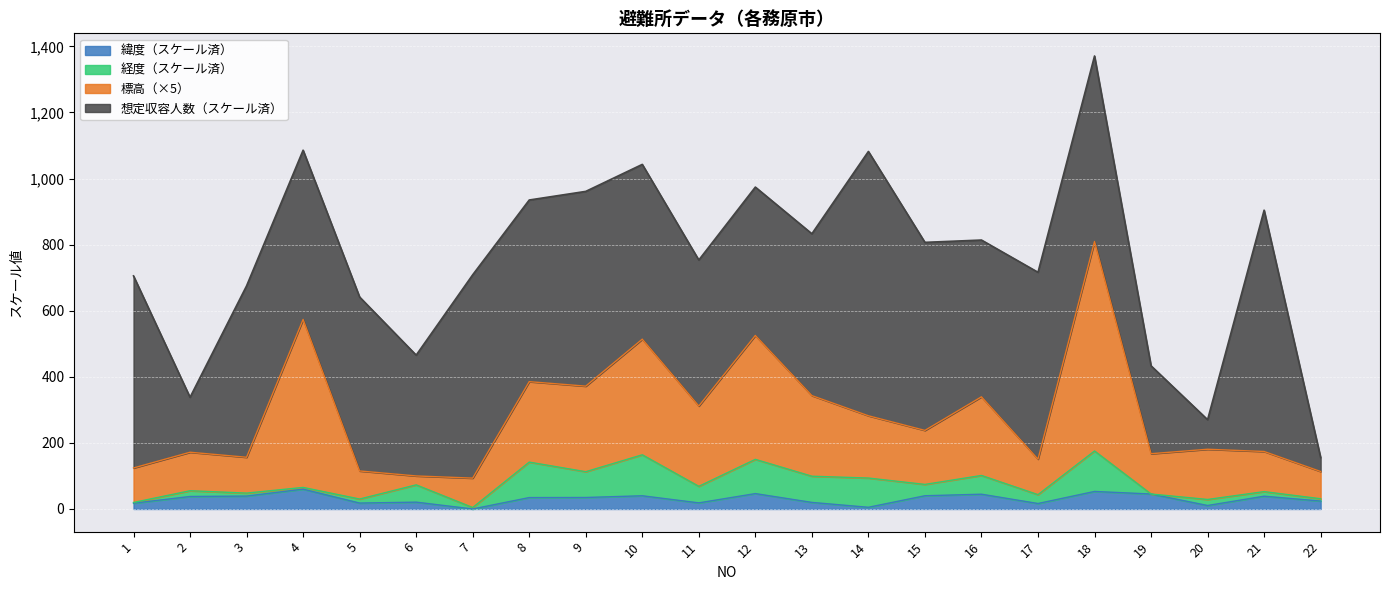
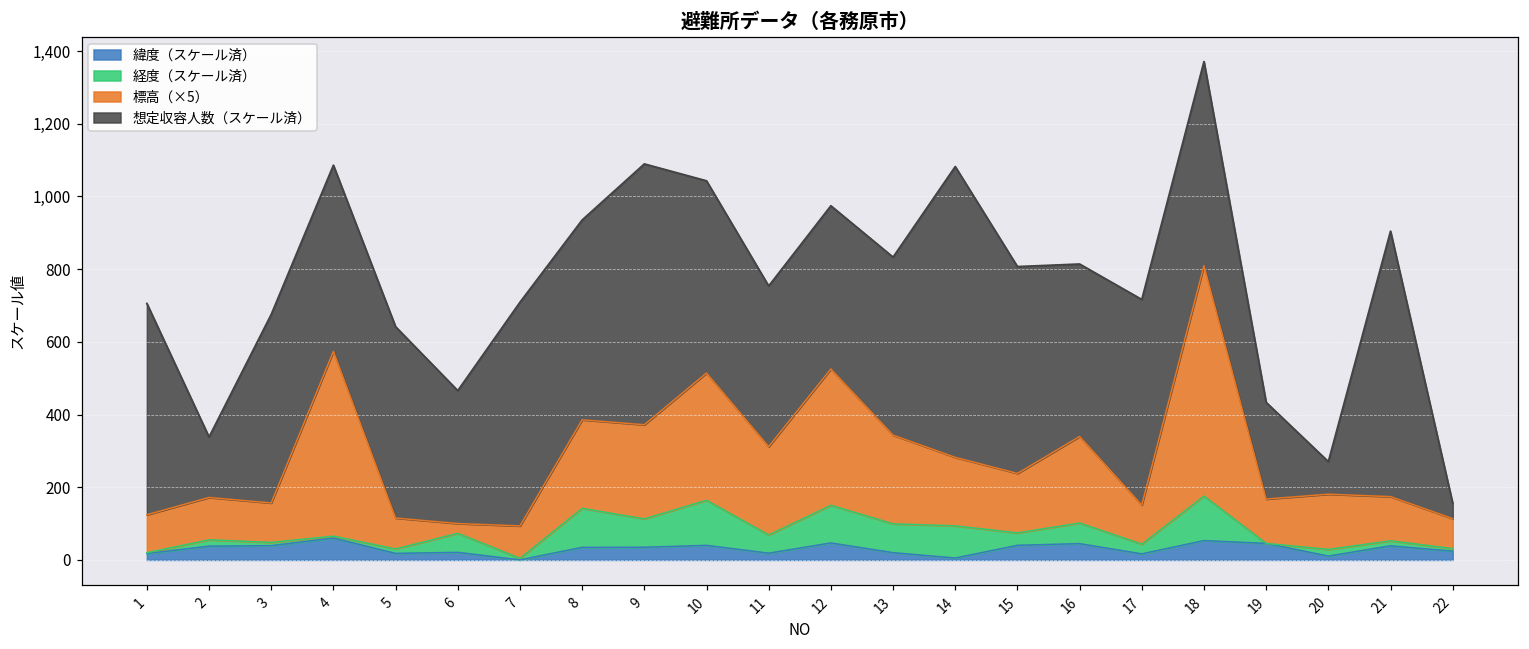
想定収容人数（スケール済）, 9: 590 -> 720
